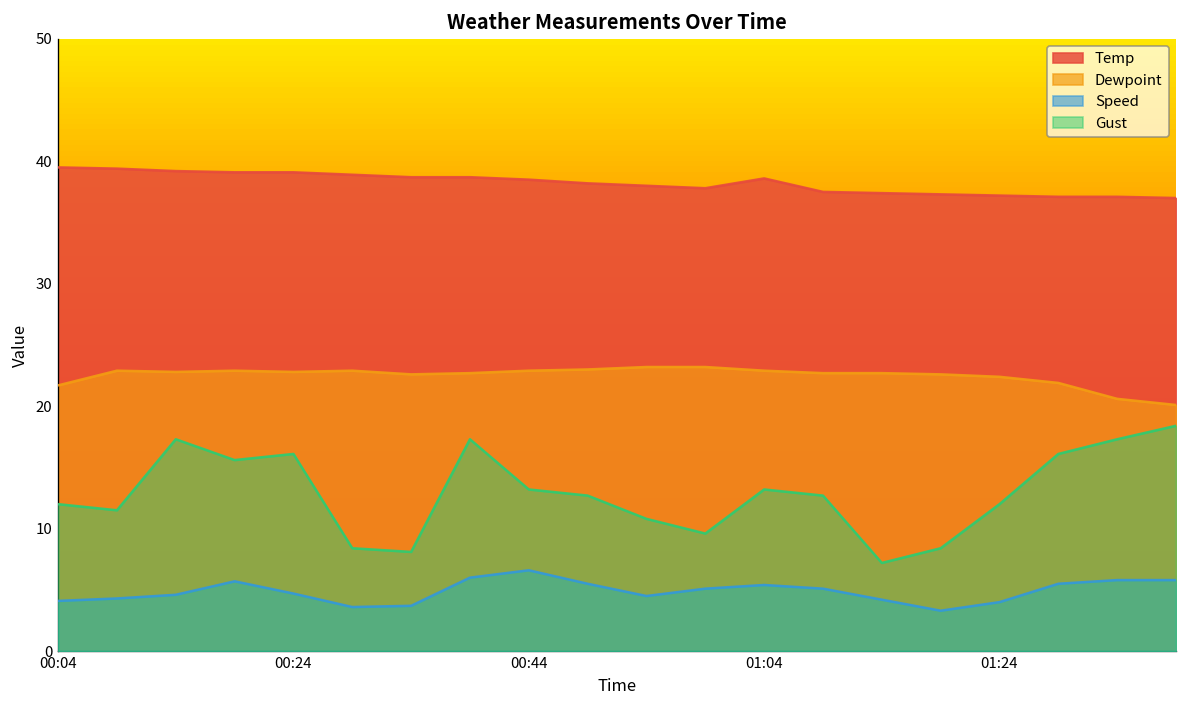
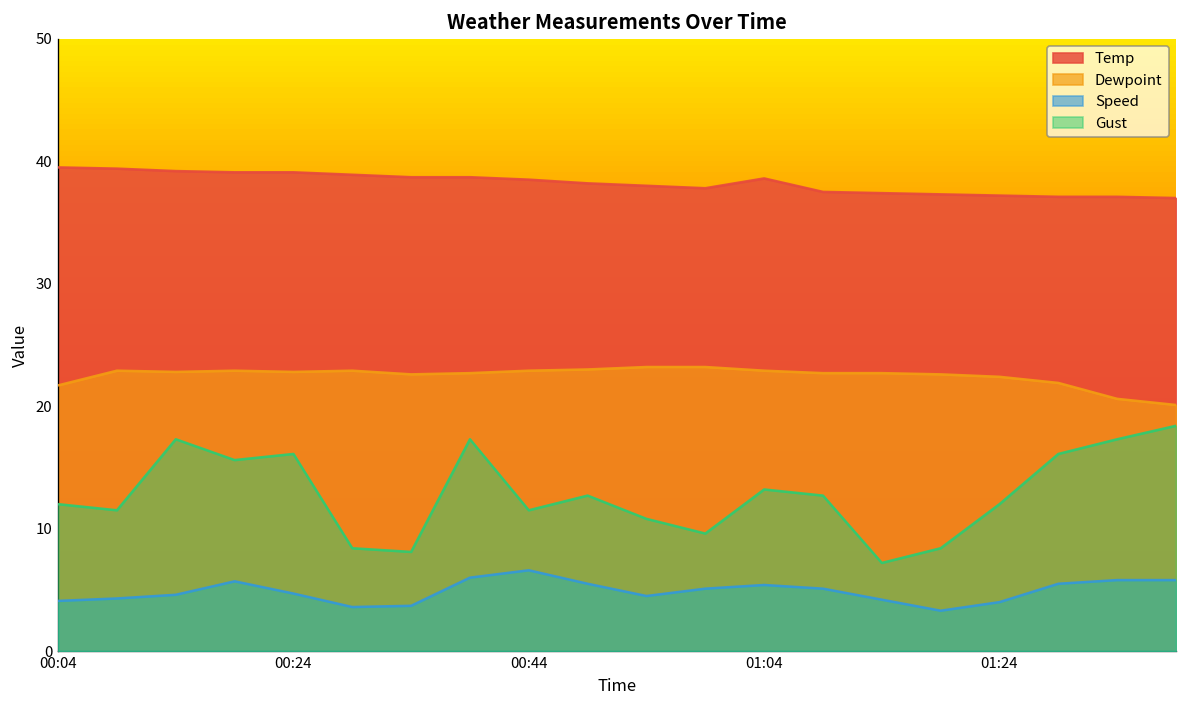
Gust, 00:44: 13.2 -> 11.5
